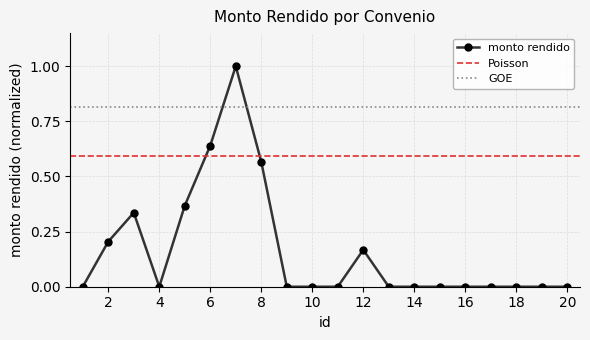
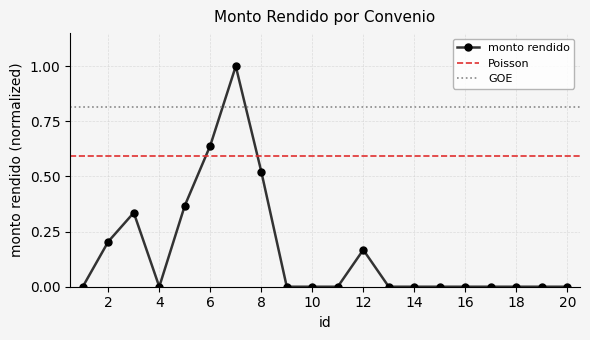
8: 0.57 -> 0.52
